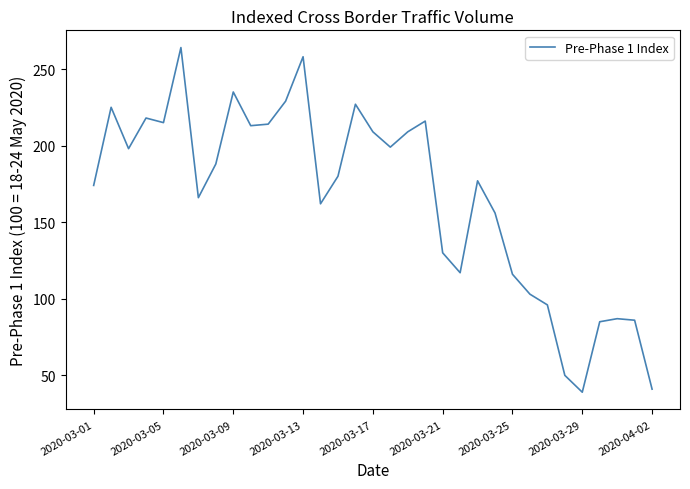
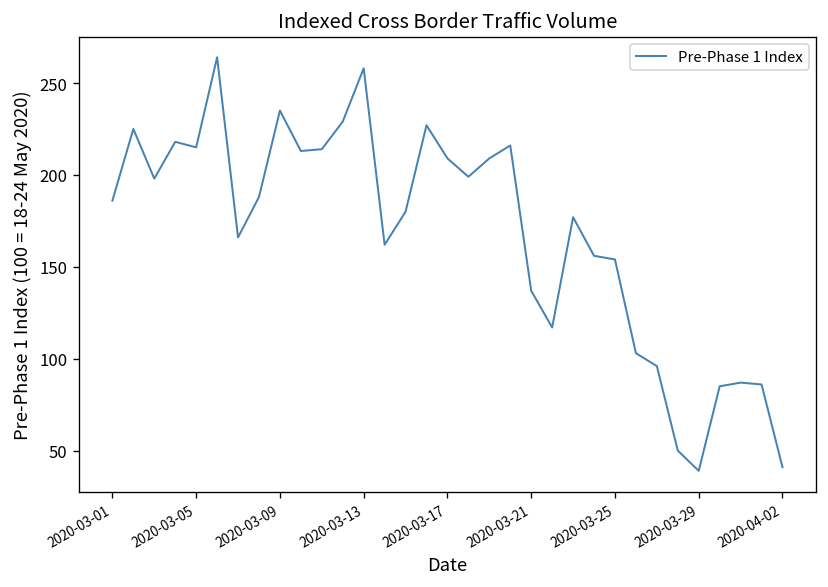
2020-03-01: 174 -> 186
2020-03-21: 130 -> 137
2020-03-25: 116 -> 154
